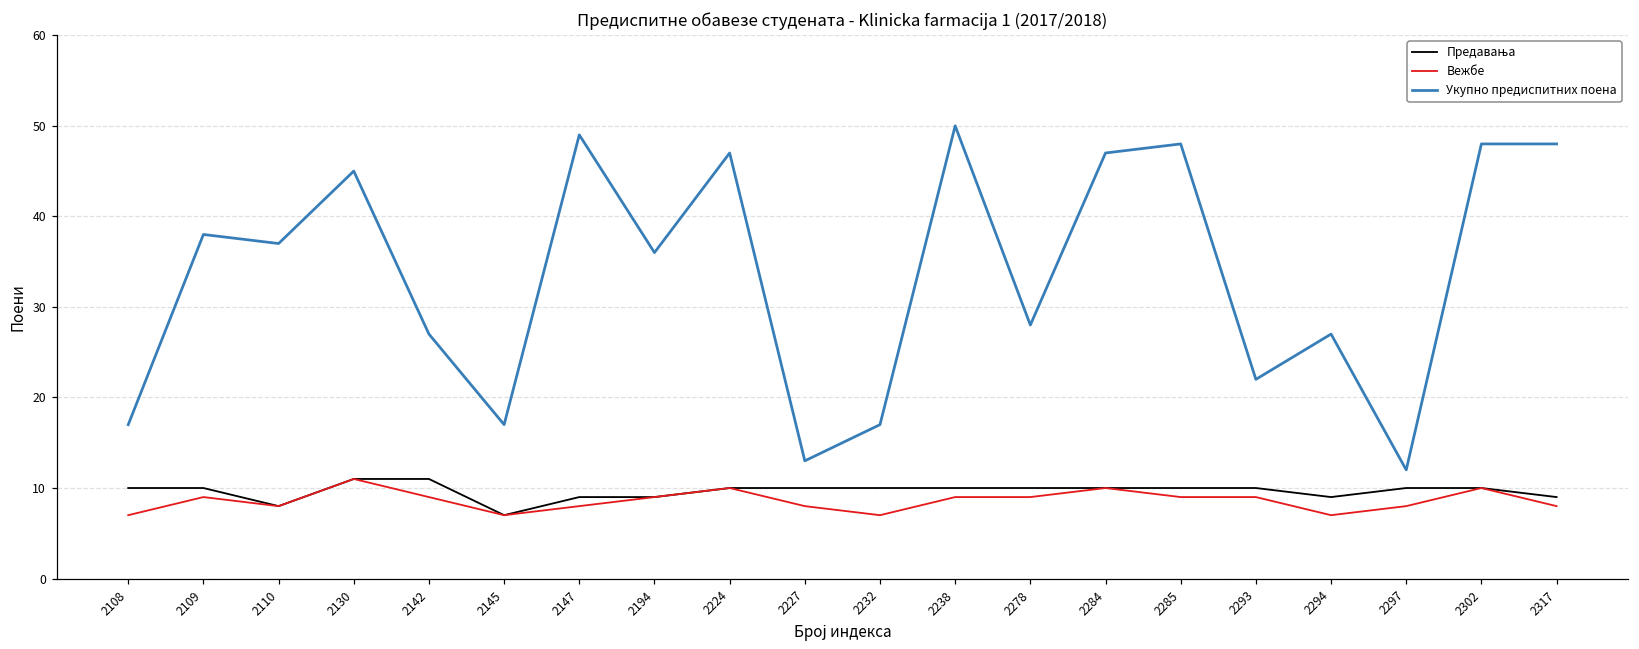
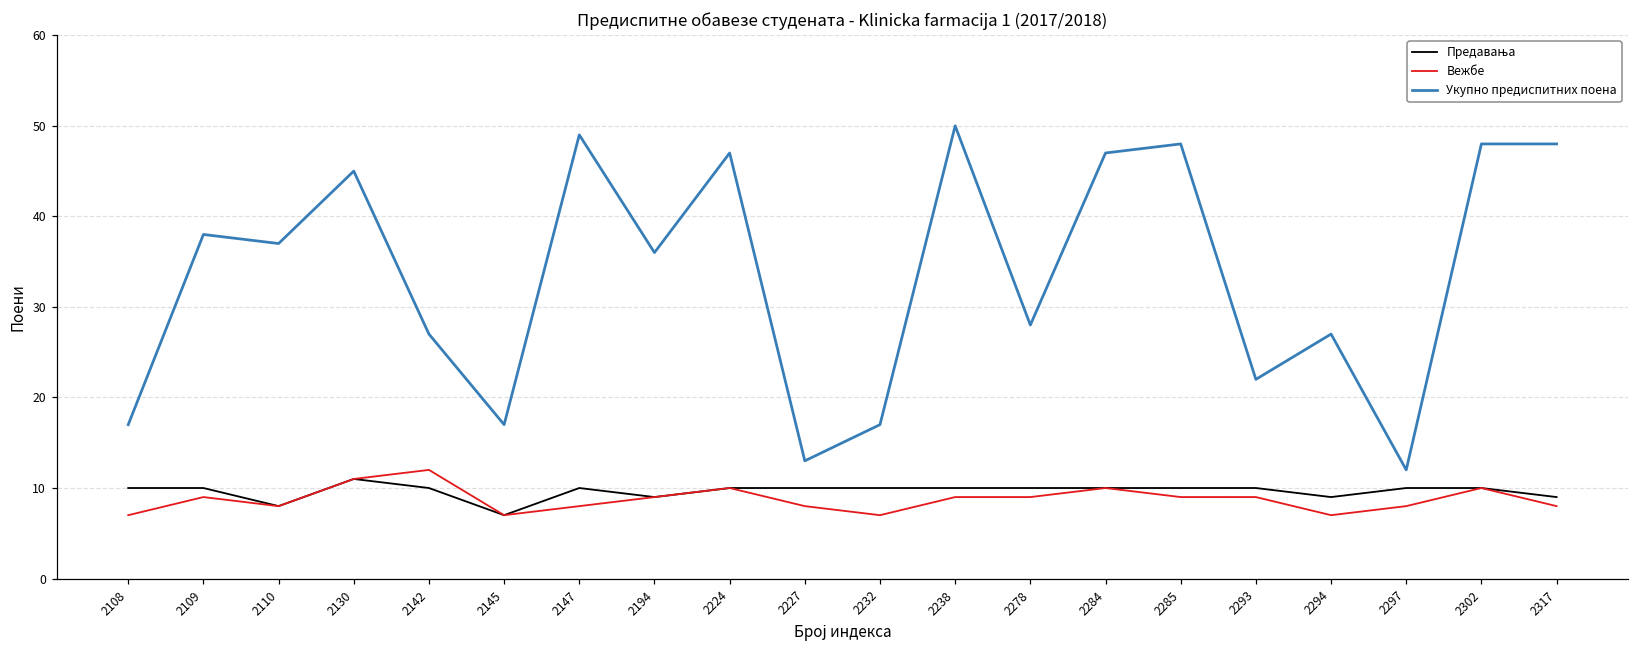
Предавања, 2142: 11 -> 10
Вежбе, 2142: 9 -> 12
Предавања, 2147: 9 -> 10
